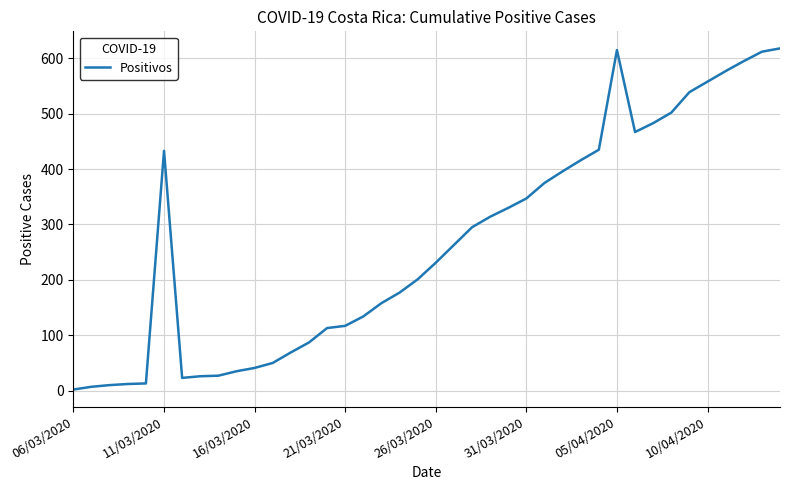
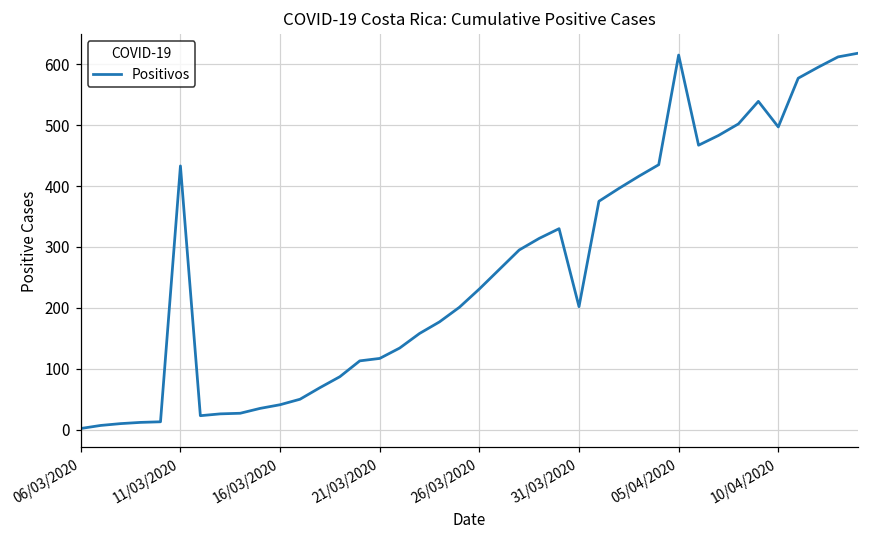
31/03/2020: 350 -> 200
10/04/2020: 560 -> 500
